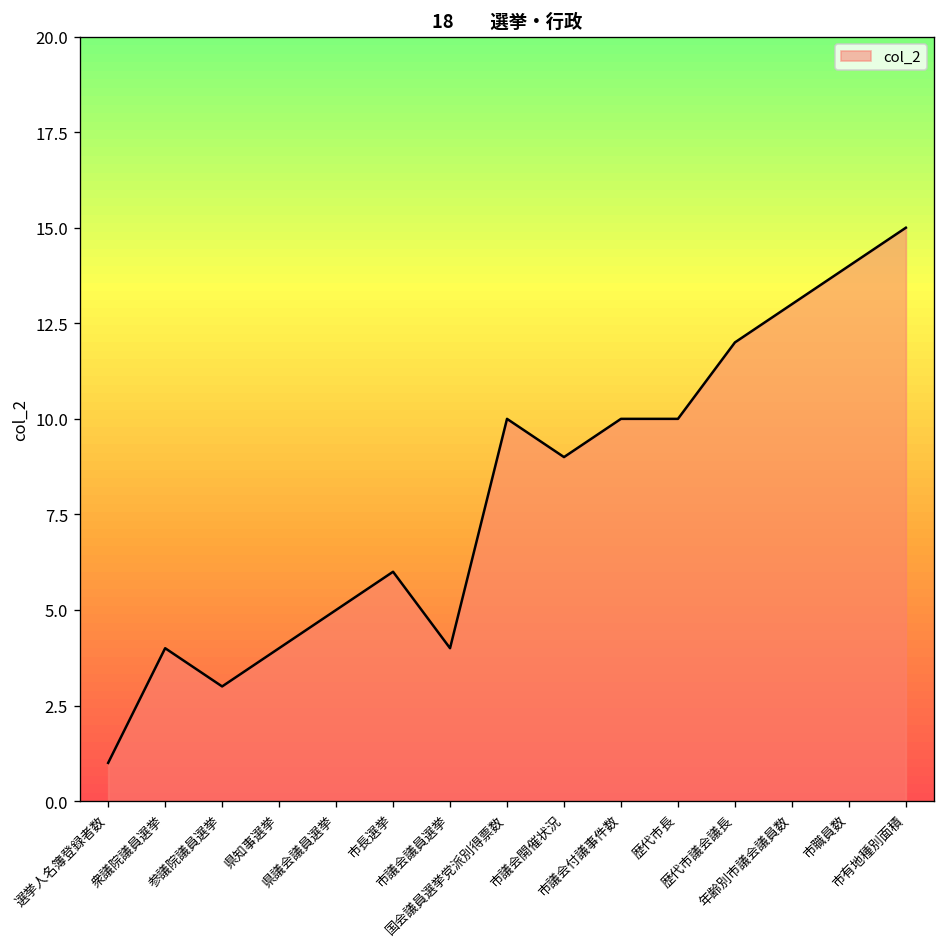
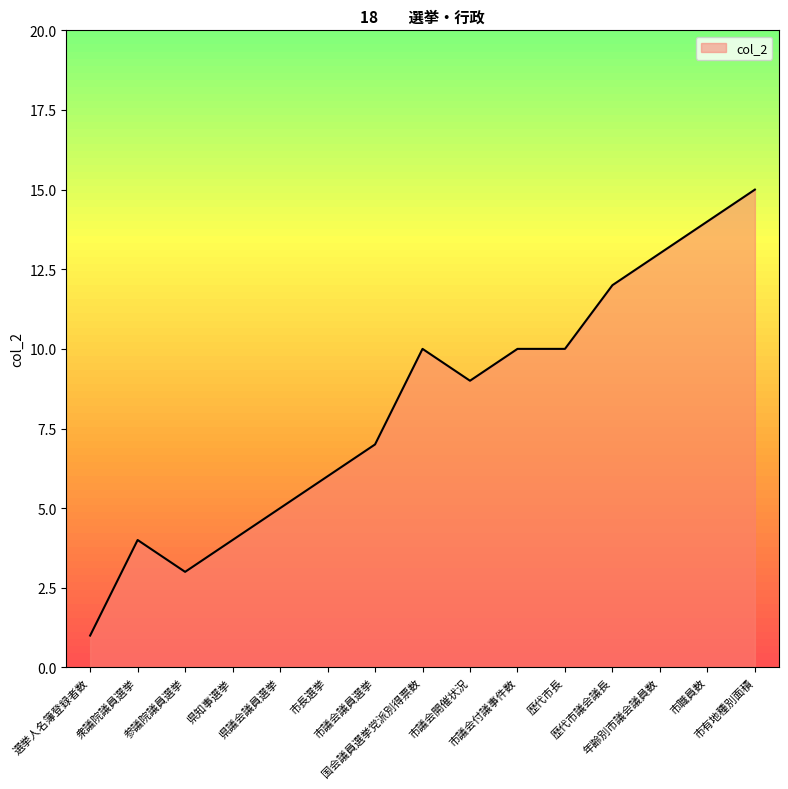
市議会議員選挙: 4 -> 7
